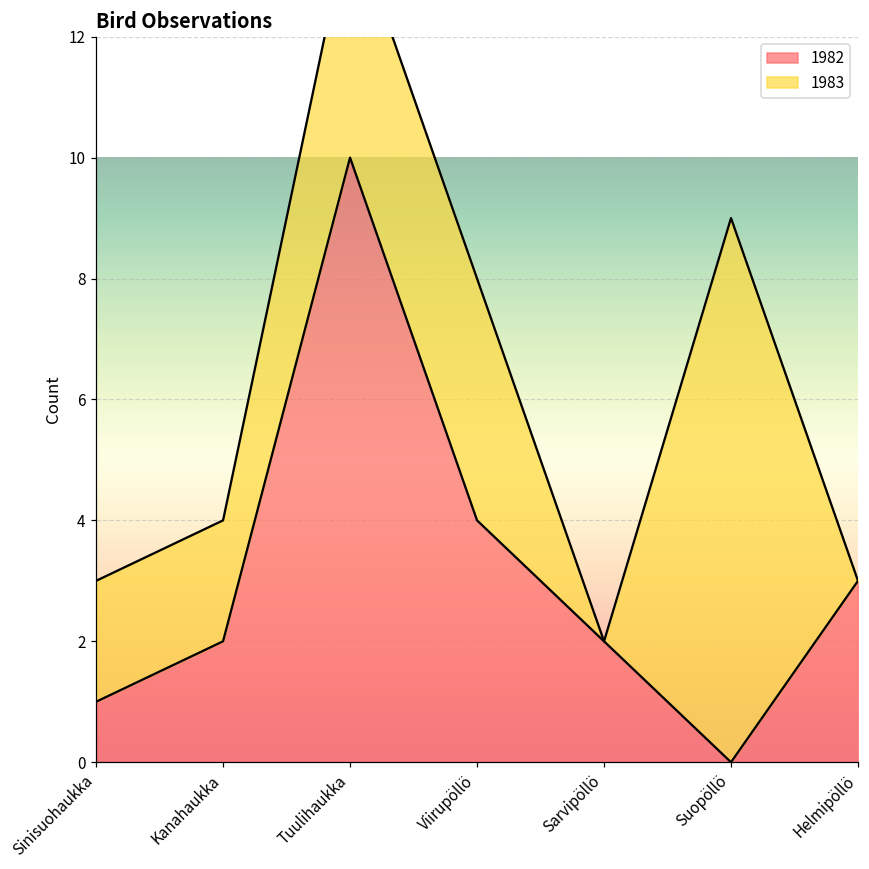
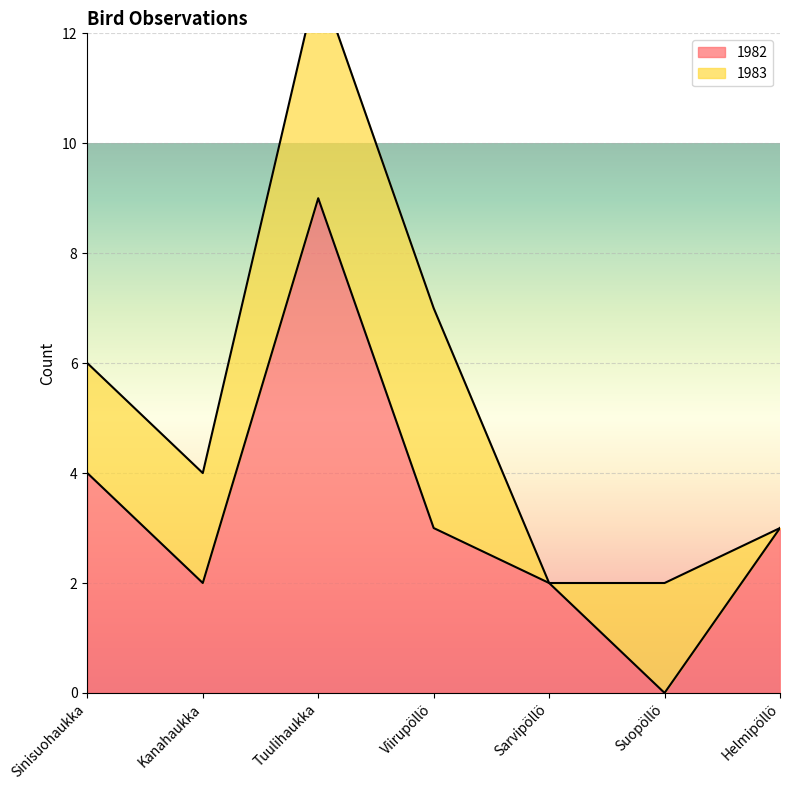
1982, Sinisuohaukka: 1 -> 4
1982, Tuulihaukka: 10 -> 9
1982, Viirupöllö: 4 -> 3
1983, Suopöllö: 9 -> 2
